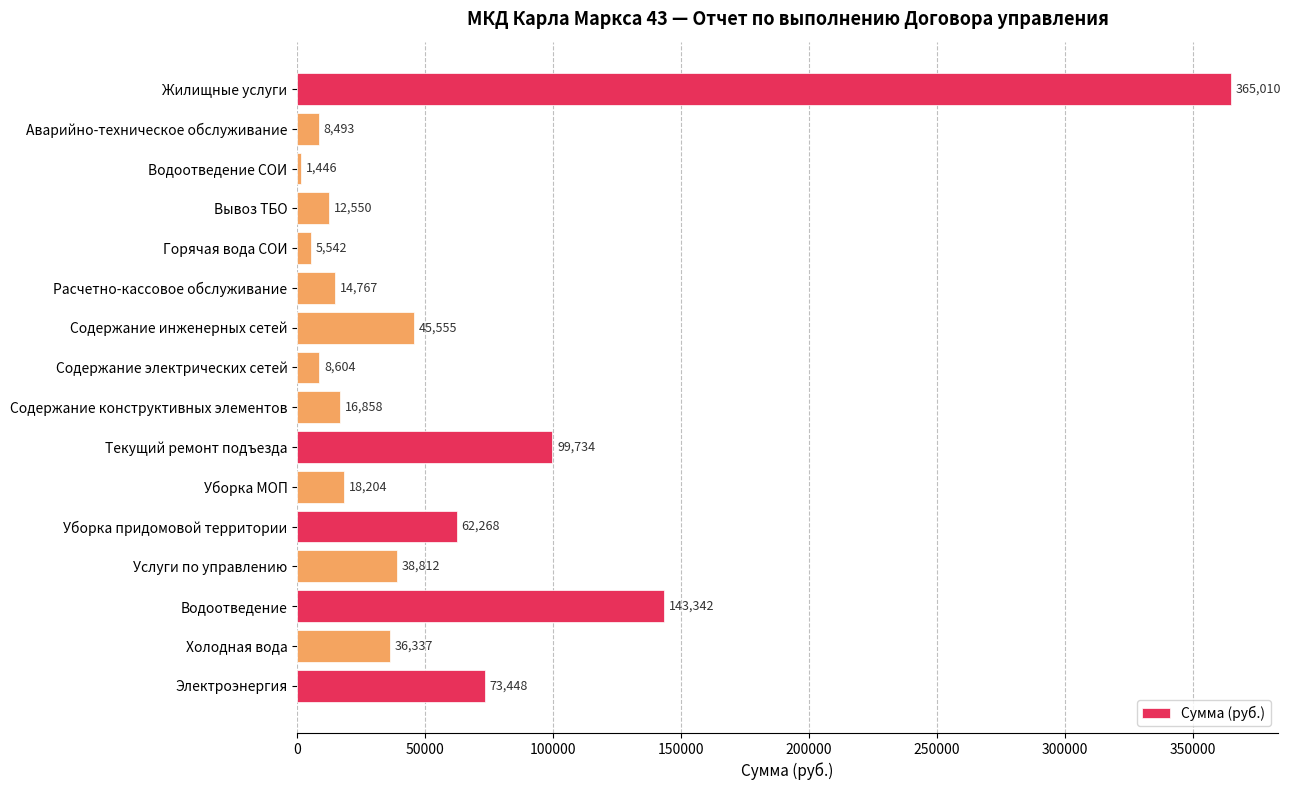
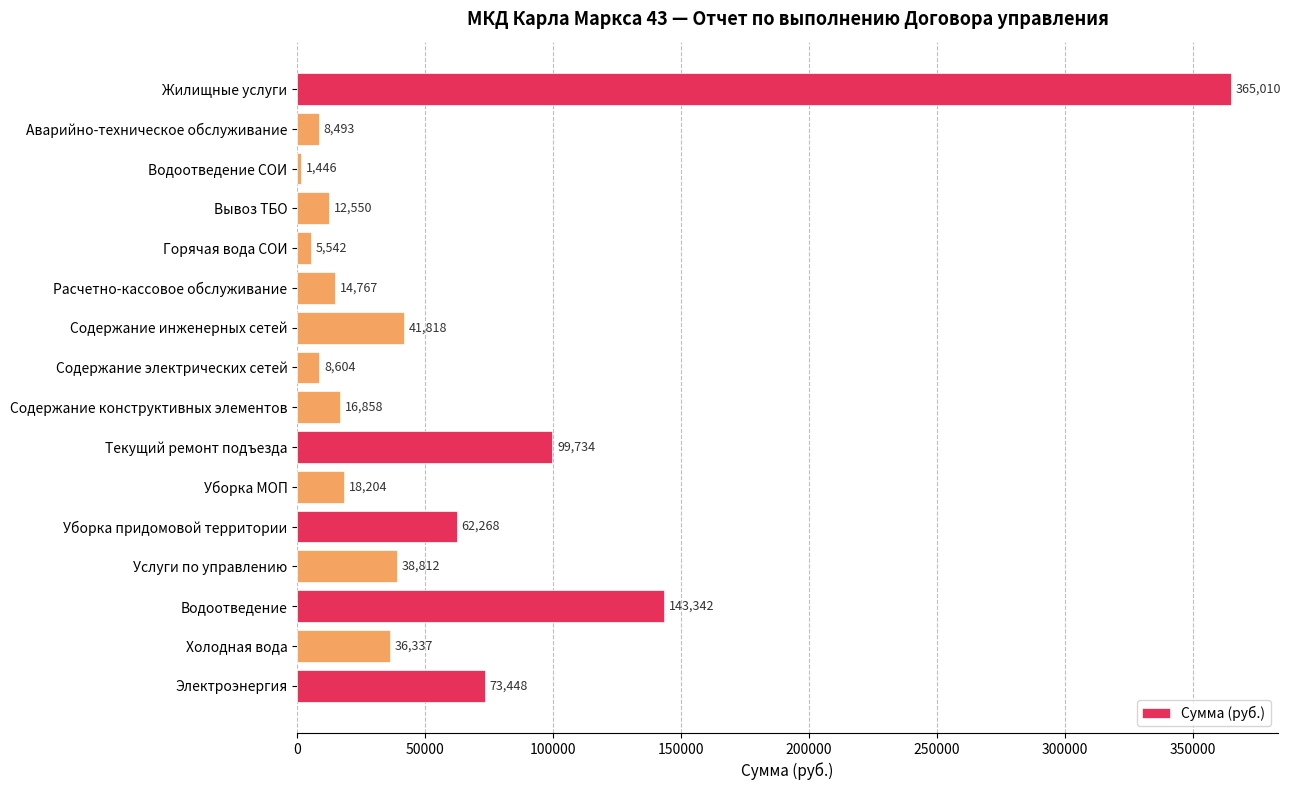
Содержание инженерных сетей: 45,555 -> 41,818
